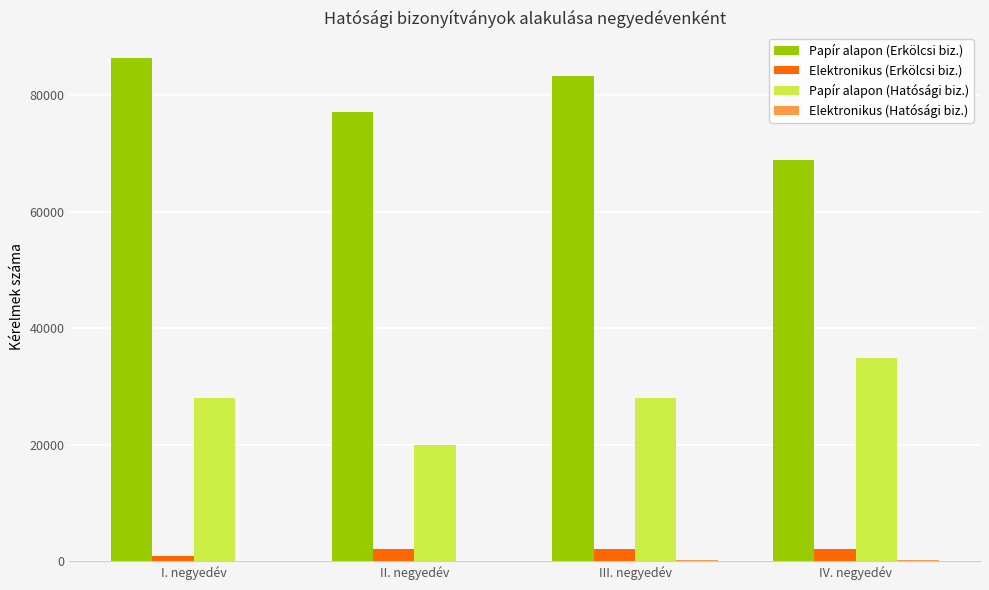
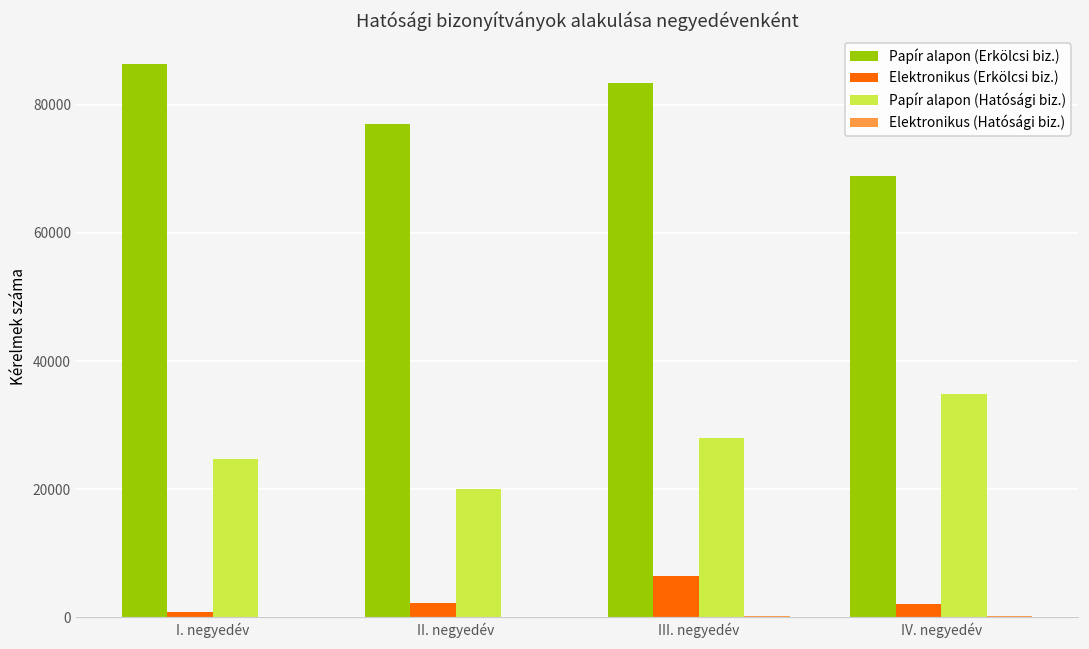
Papír alapon (Hatósági biz.), I. negyedév: 28000 -> 25000
Elektronikus (Erkölcsi biz.), III. negyedév: 2000 -> 7000
